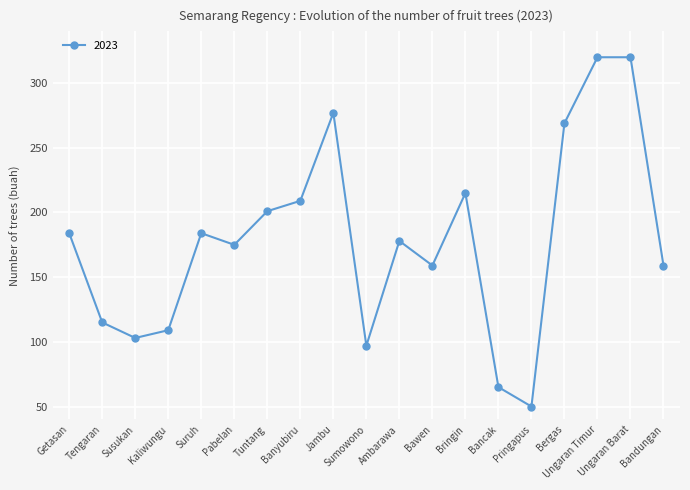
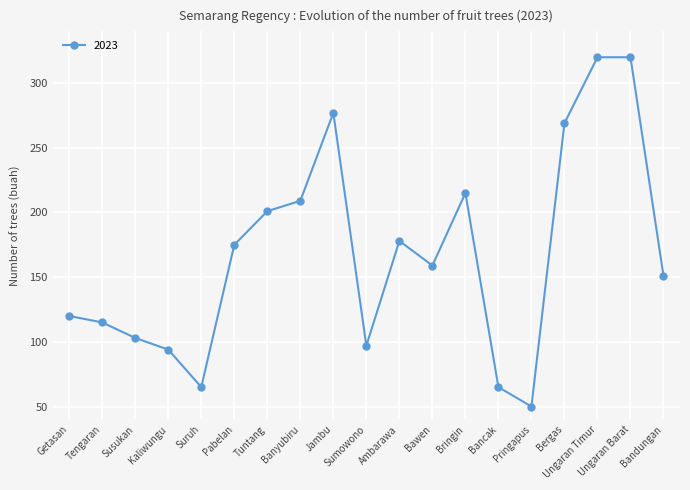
Getasan: 184 -> 120
Kaliwungu: 109 -> 94
Suruh: 184 -> 65
Bandungan: 159 -> 151
